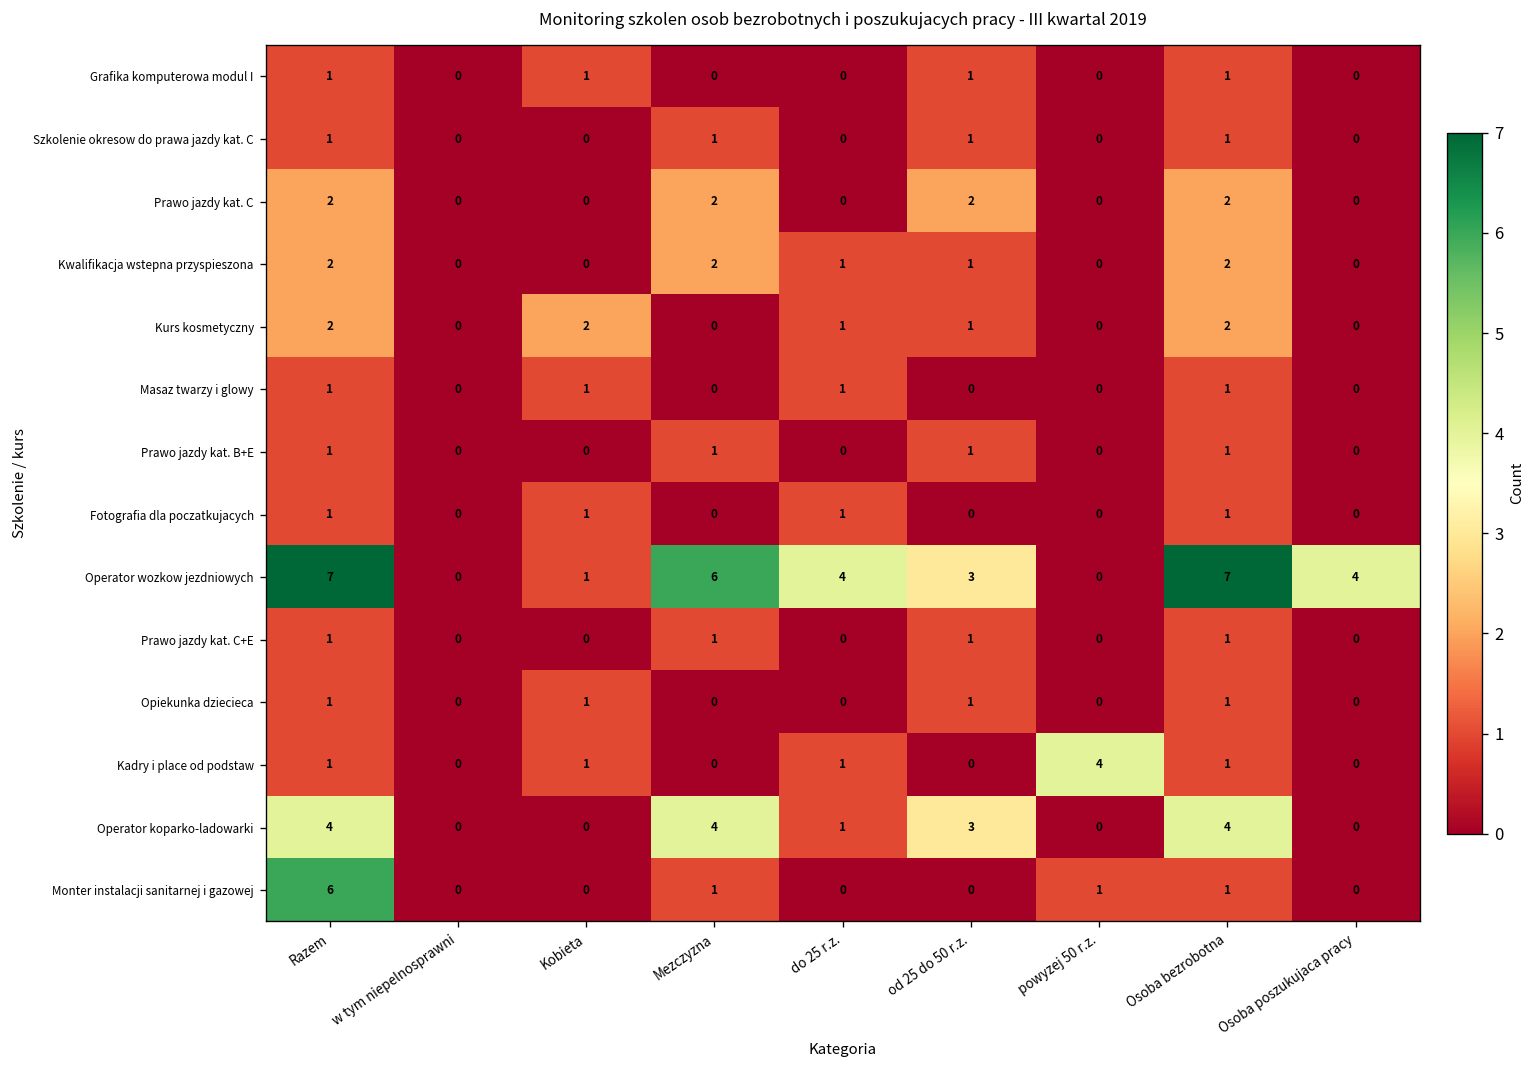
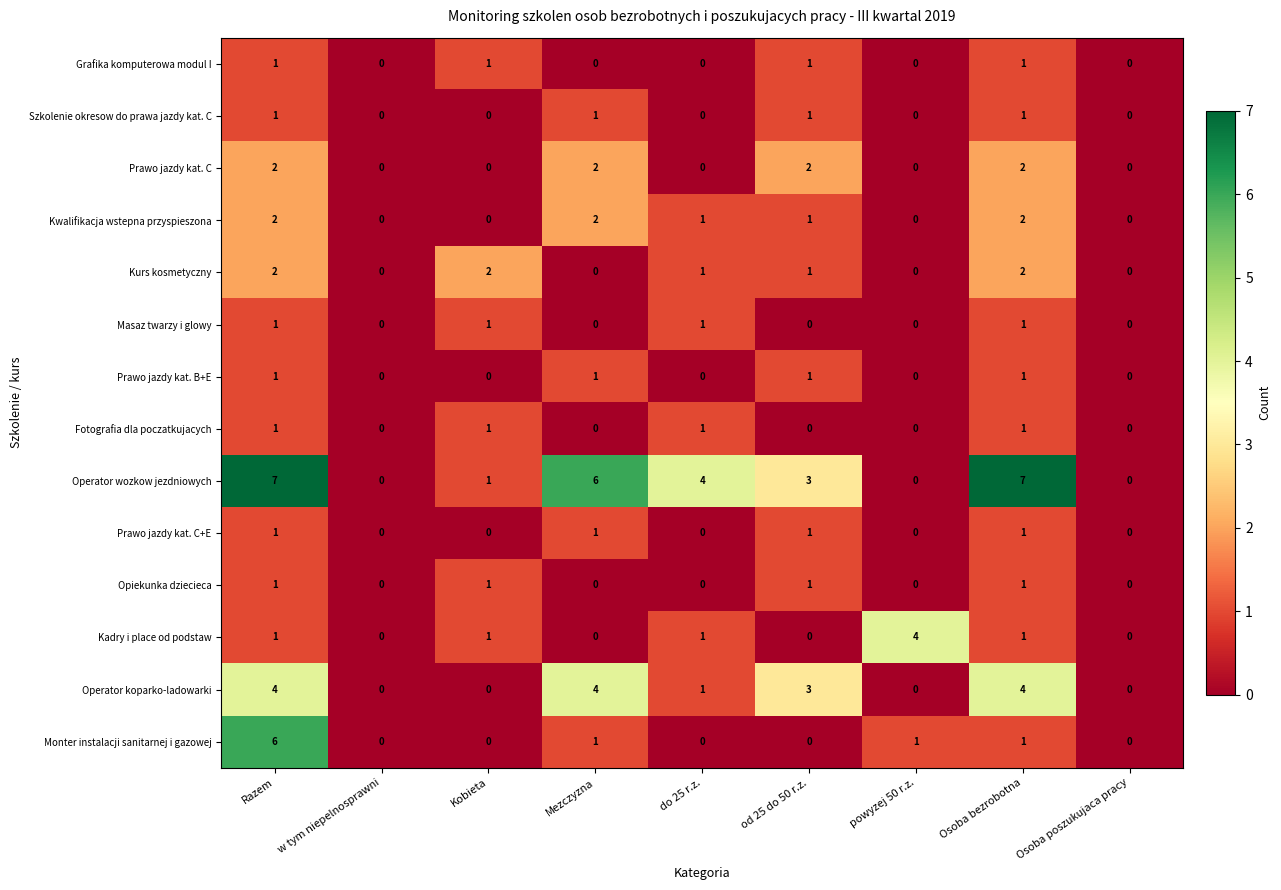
Operator wozkow jezdniowych, Osoba poszukujaca pracy: 4 -> 0
